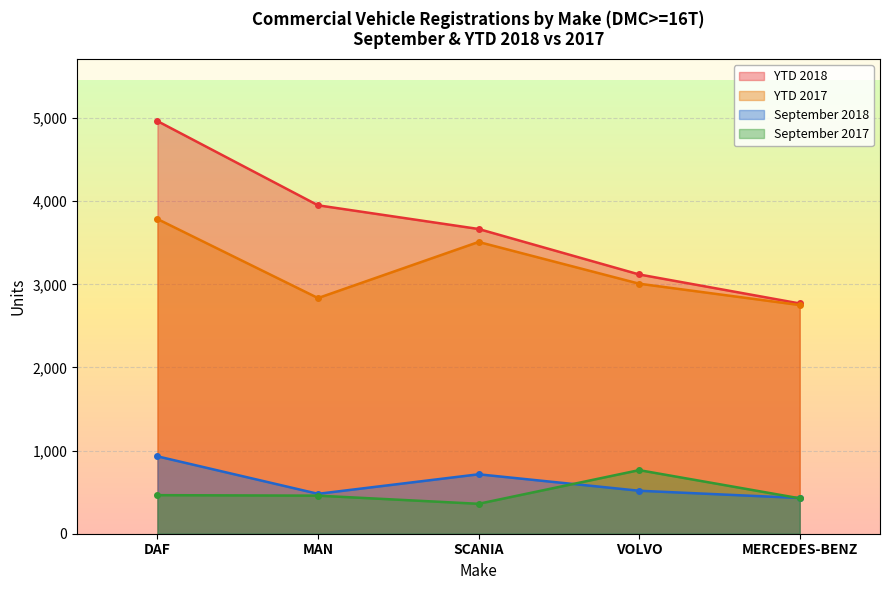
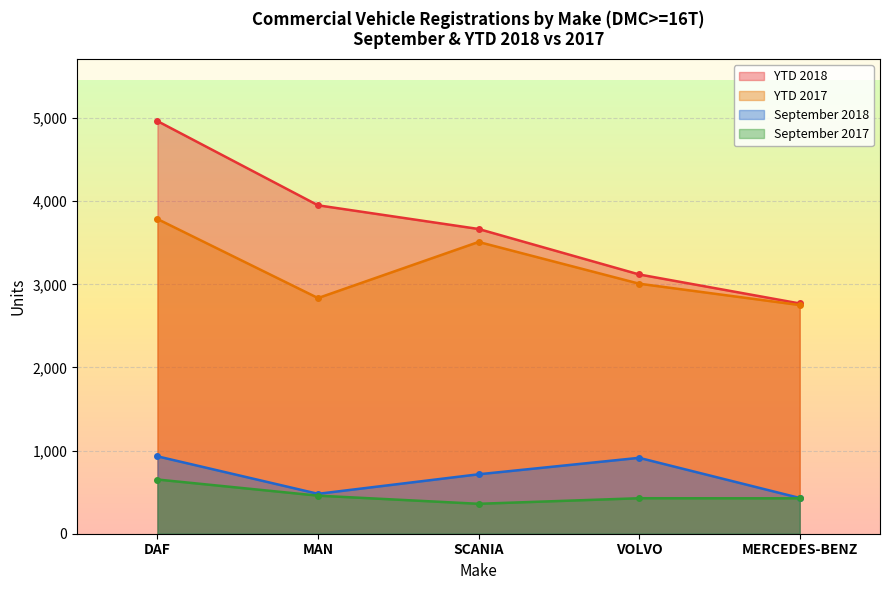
September 2017, DAF: 500 -> 700
September 2018, VOLVO: 500 -> 900
September 2017, VOLVO: 800 -> 400
